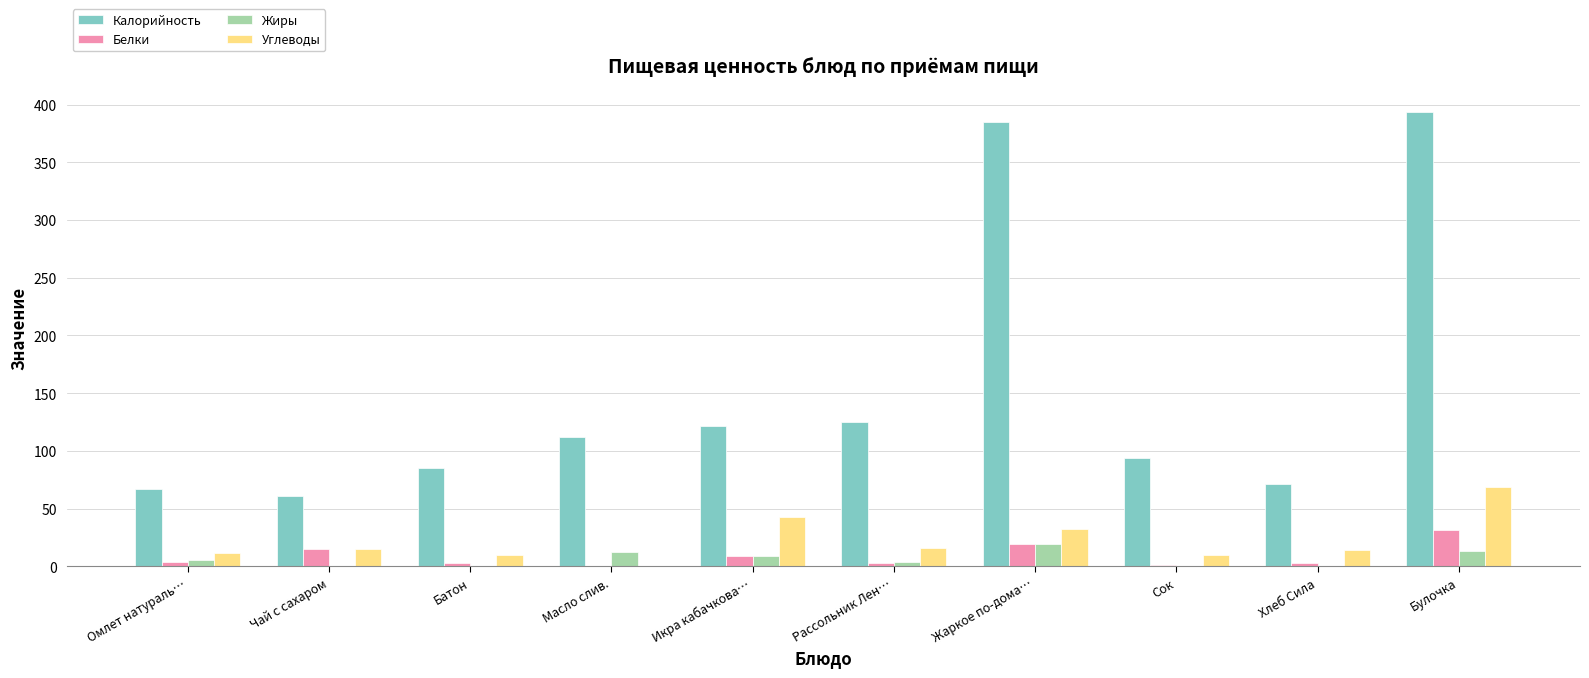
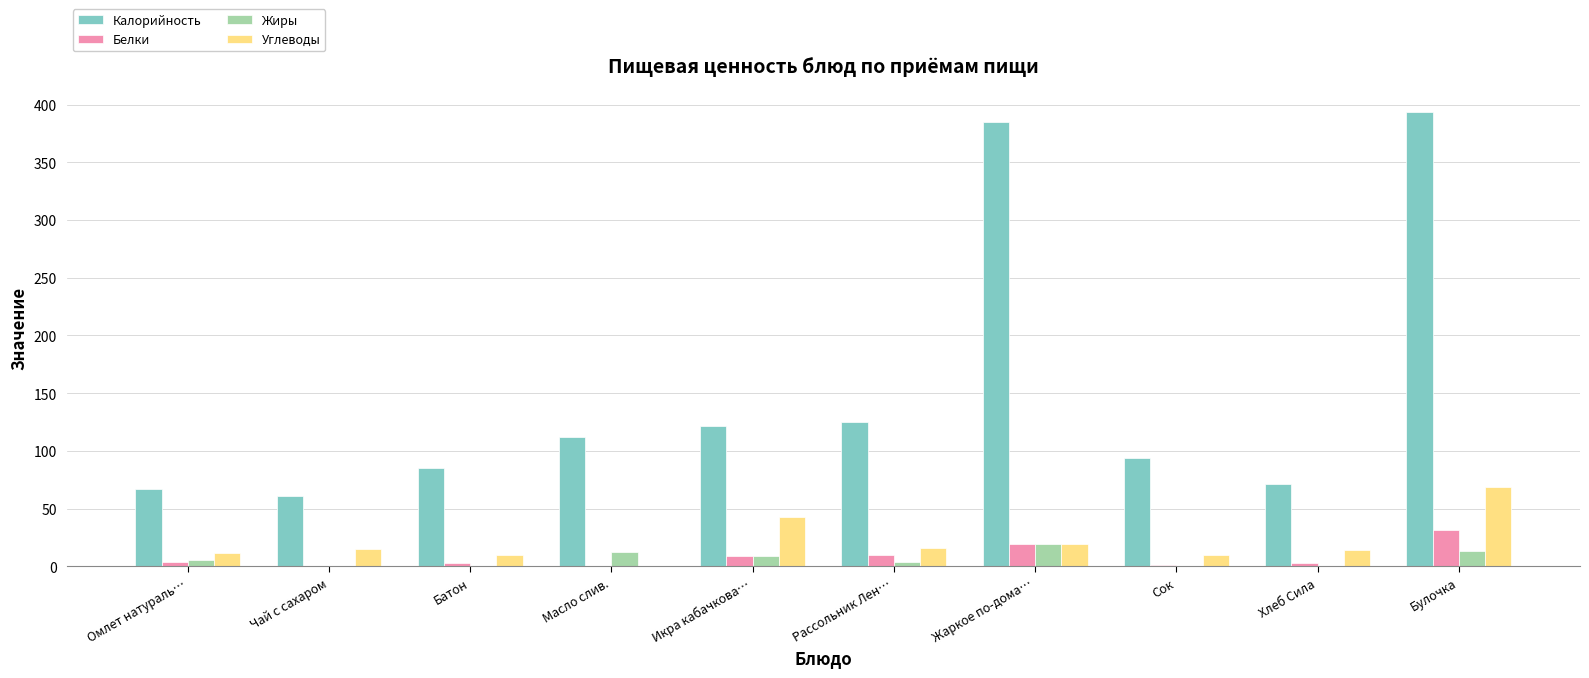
Белки, Чай с сахаром: 15 -> 0
Белки, Рассольник Лен…: 3 -> 10
Углеводы, Жаркое по-дома…: 32 -> 19
